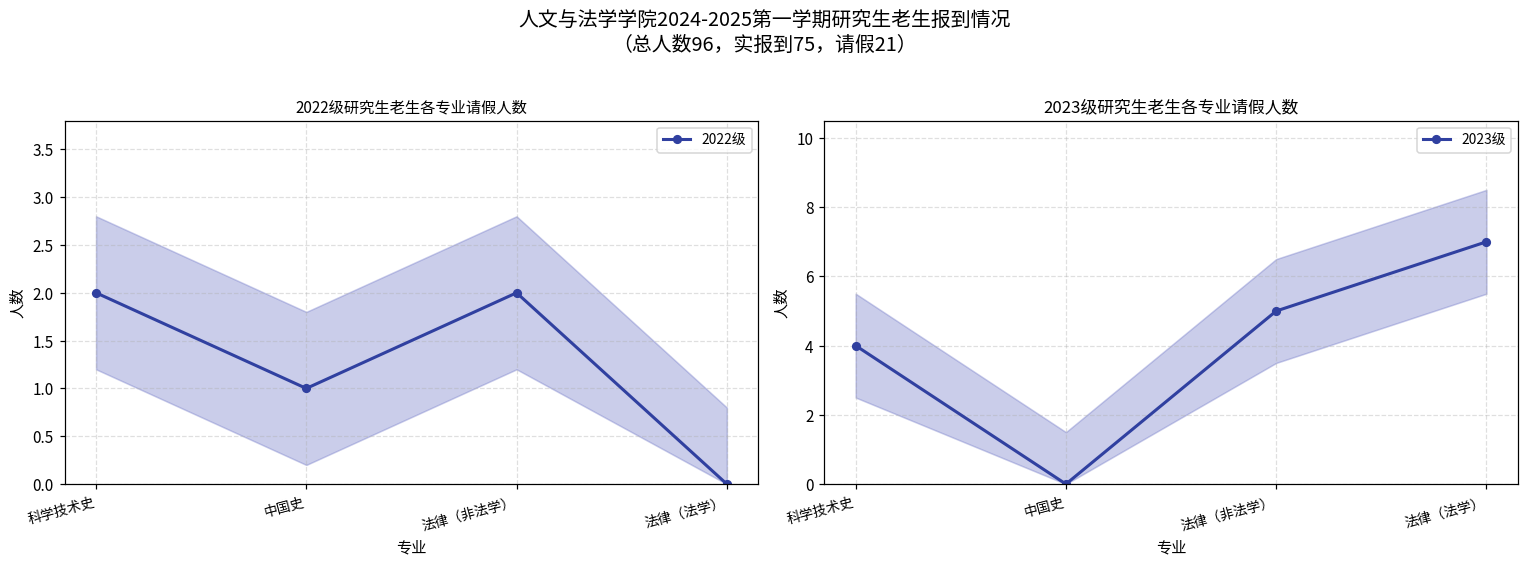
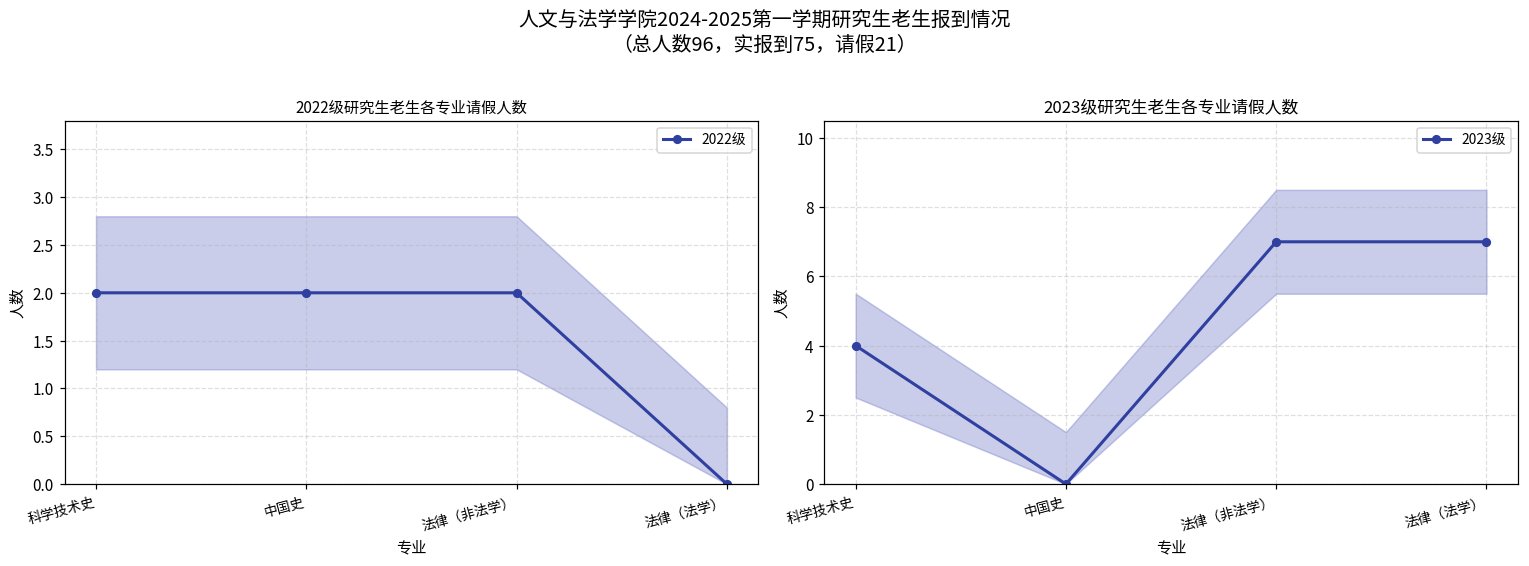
2022级研究生老生各专业请假人数, 2022级, 中国史: 1 -> 2
2023级研究生老生各专业请假人数, 2023级, 法律（非法学）: 5 -> 7
